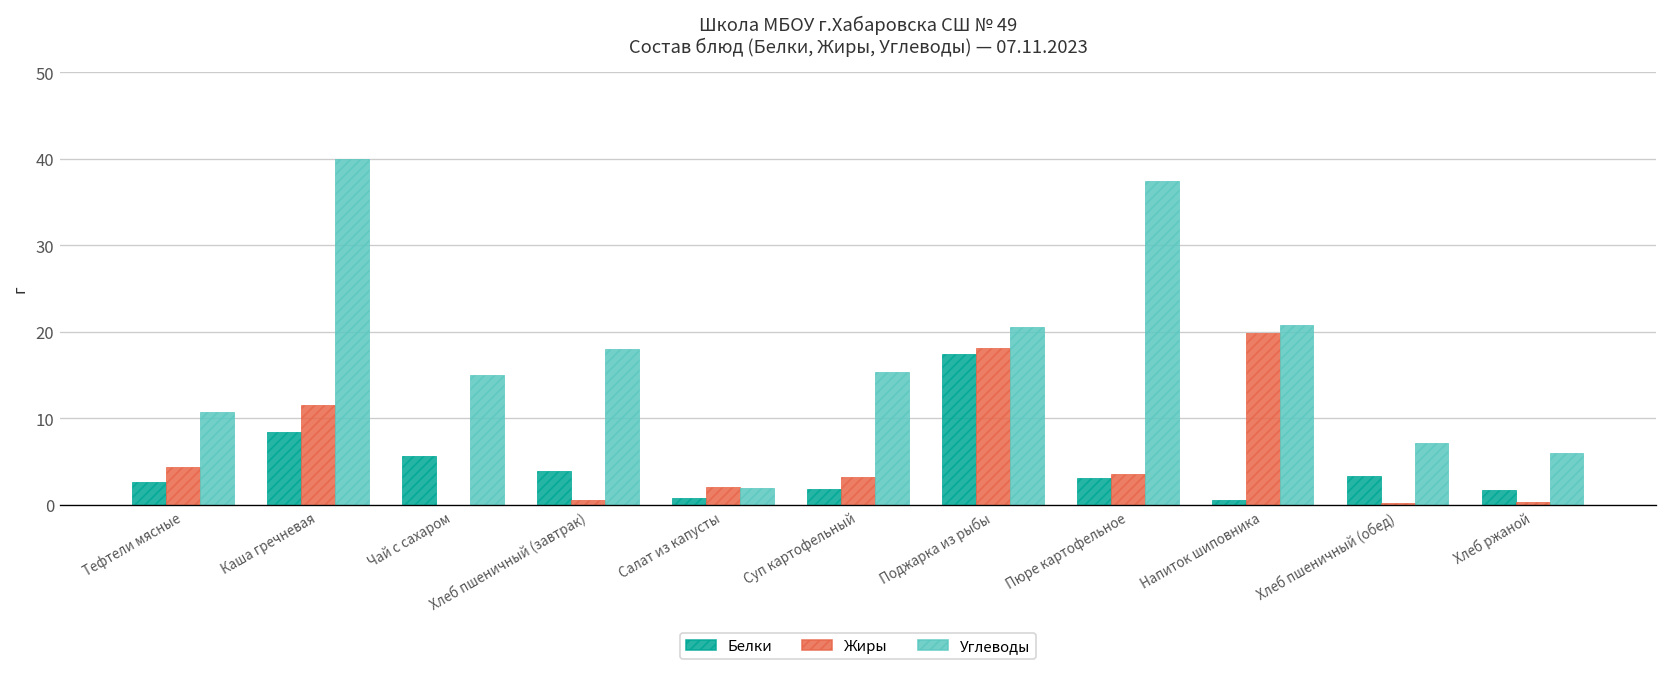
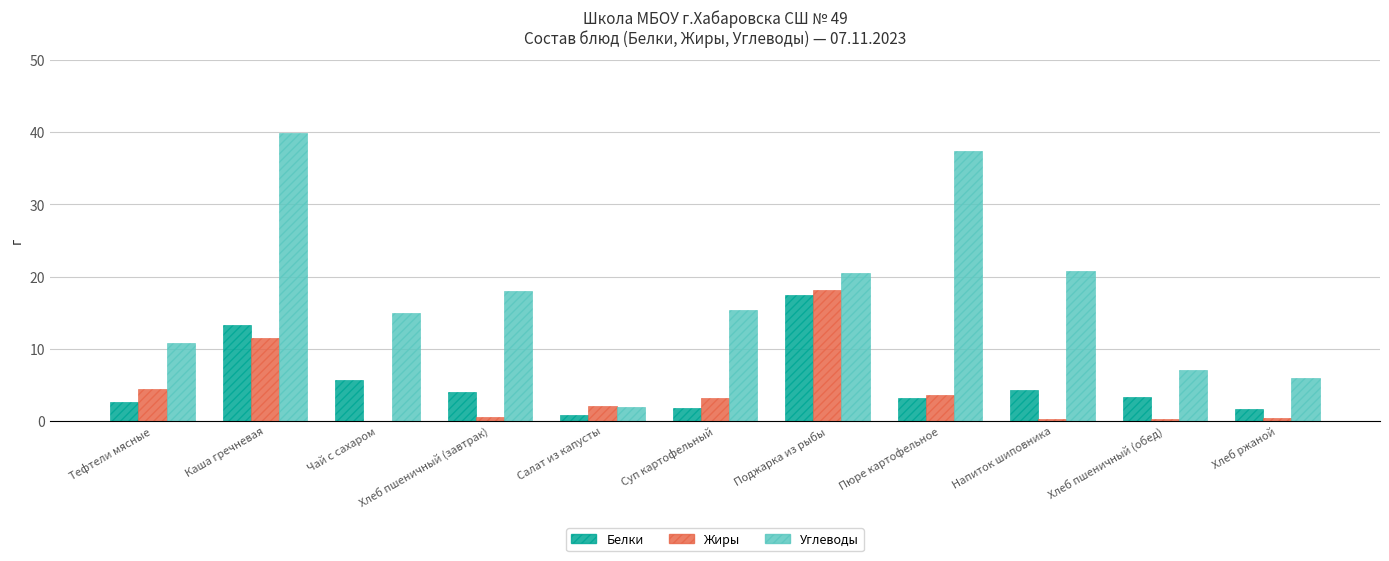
Белки, Каша гречневая: 8 -> 13
Белки, Напиток шиповника: 1 -> 4
Жиры, Напиток шиповника: 20 -> 0
